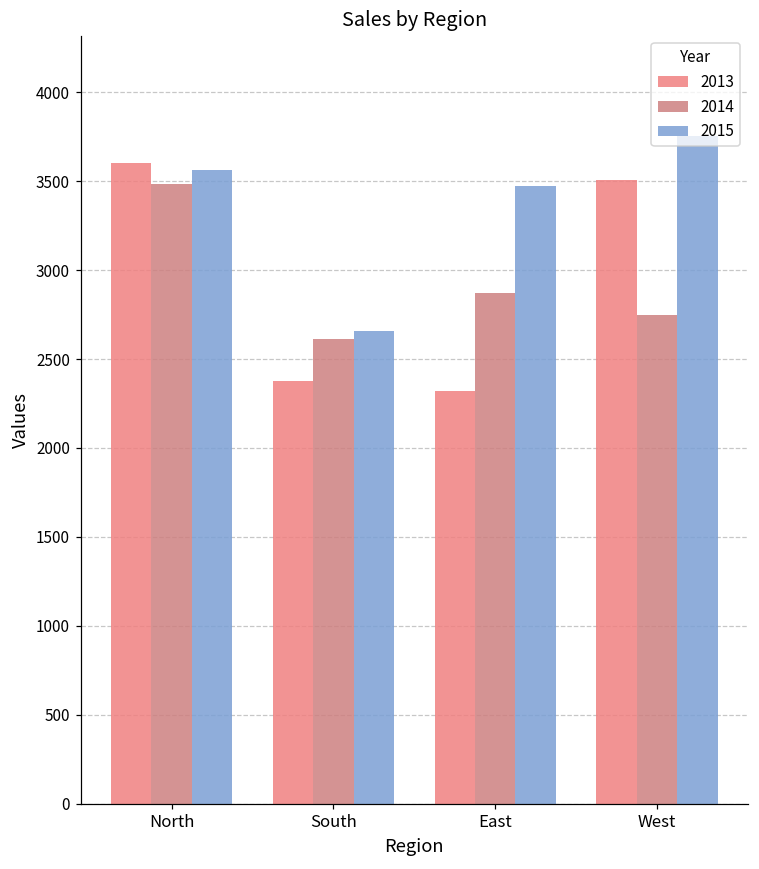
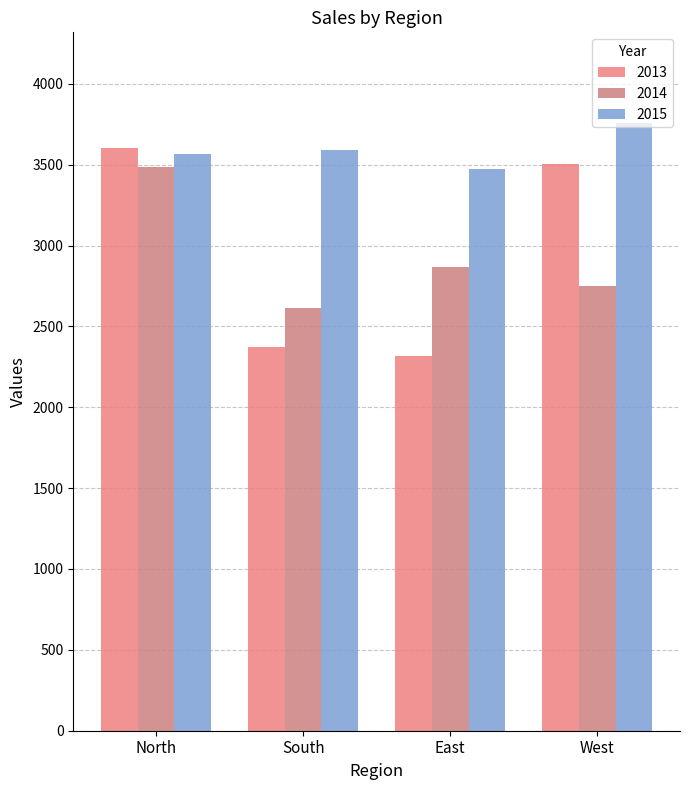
2015, South: 2660 -> 3590
